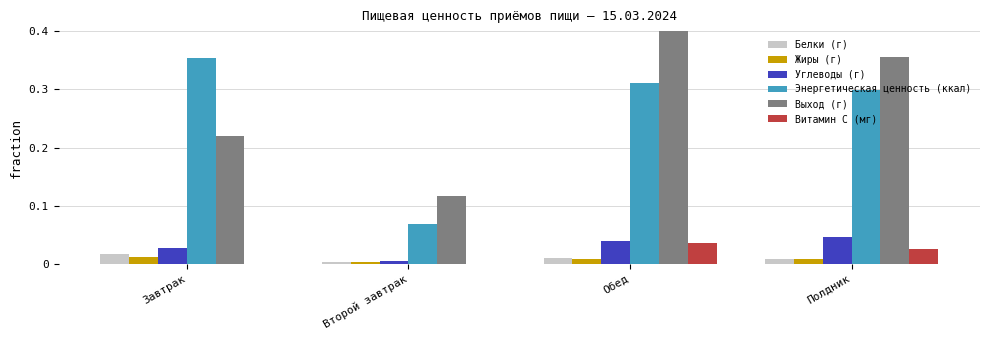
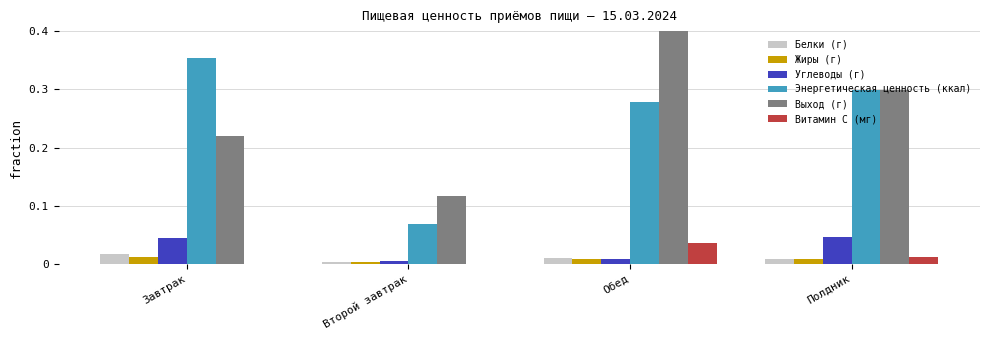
Углеводы (г), Завтрак: 0.03 -> 0.04
Углеводы (г), Обед: 0.04 -> 0.01
Энергетическая ценность (ккал), Обед: 0.31 -> 0.28
Выход (г), Полдник: 0.35 -> 0.30
Витамин C (мг), Полдник: 0.03 -> 0.01
